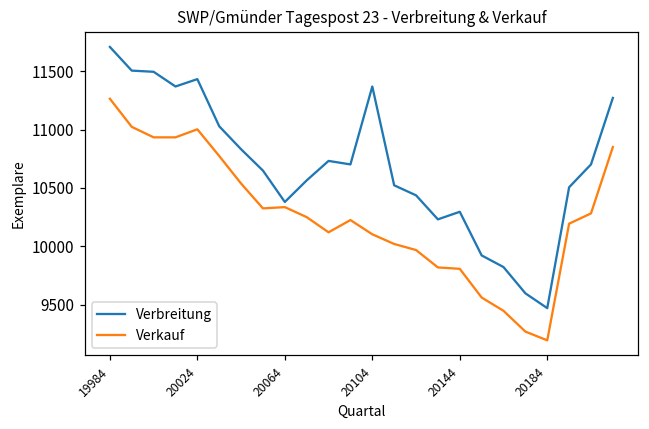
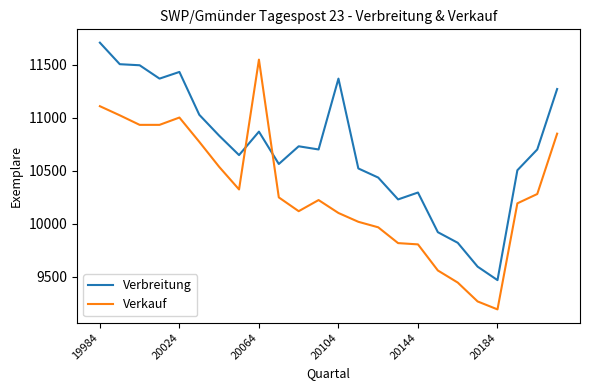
Verkauf, 19984: 11270 -> 11110
Verbreitung, 20064: 10380 -> 10870
Verkauf, 20064: 10340 -> 11550
